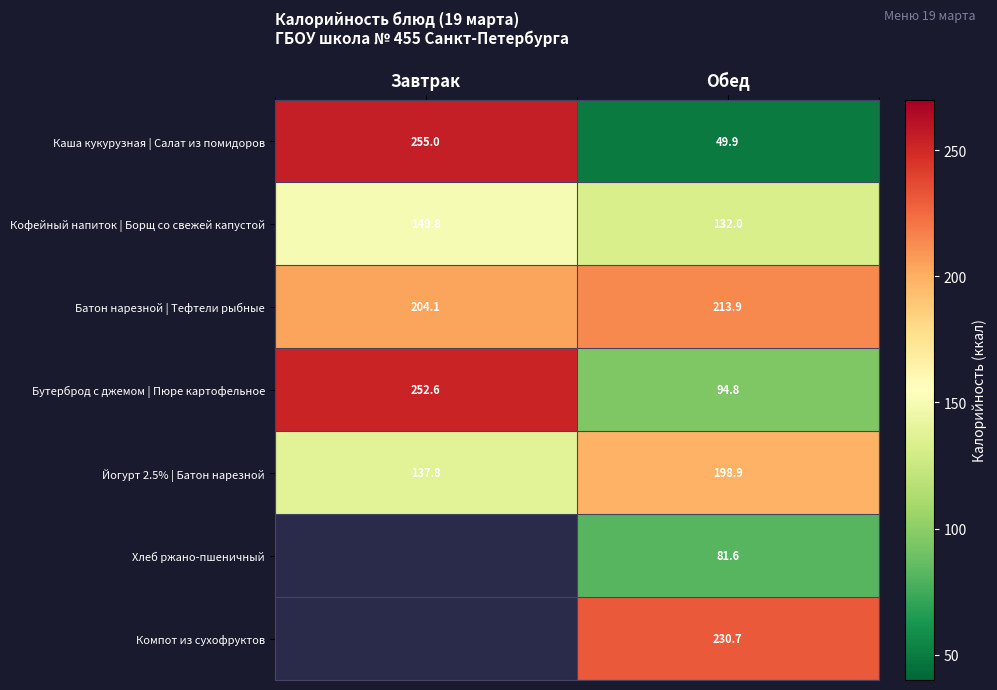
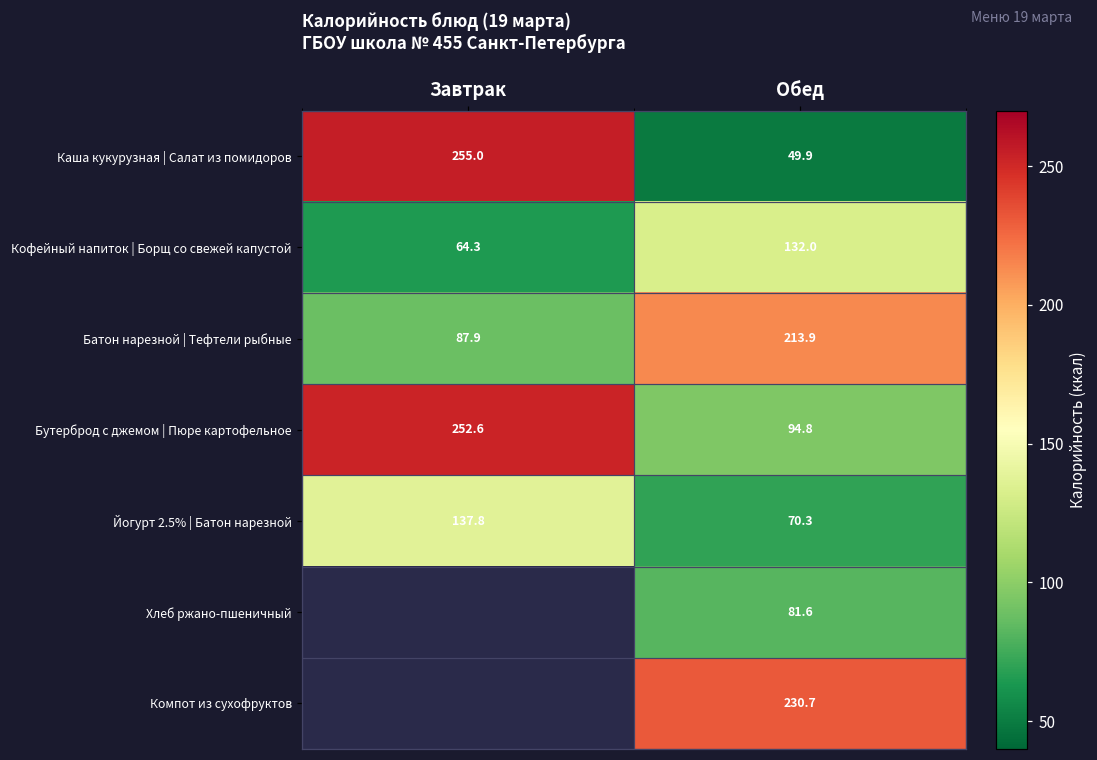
Кофейный напиток | Борщ со свежей капустой, Завтрак: 149.8 -> 64.3
Батон нарезной | Тефтели рыбные, Завтрак: 204.1 -> 87.9
Йогурт 2.5% | Батон нарезной, Обед: 198.9 -> 70.3
